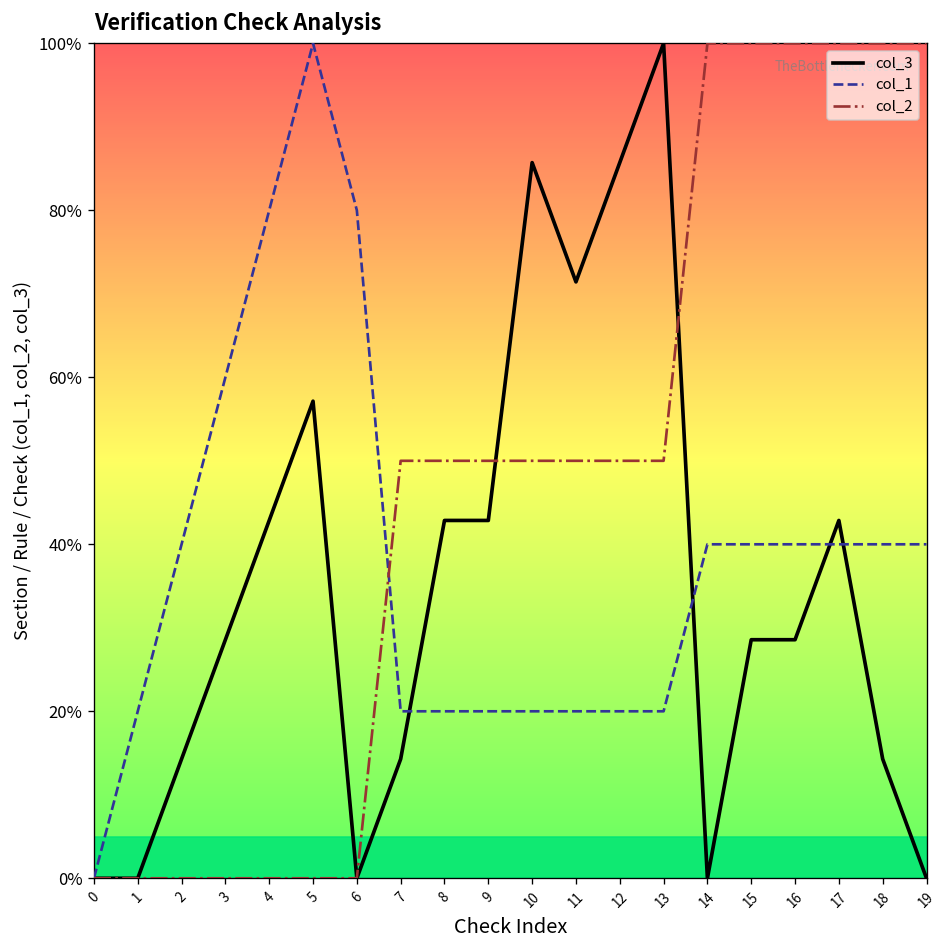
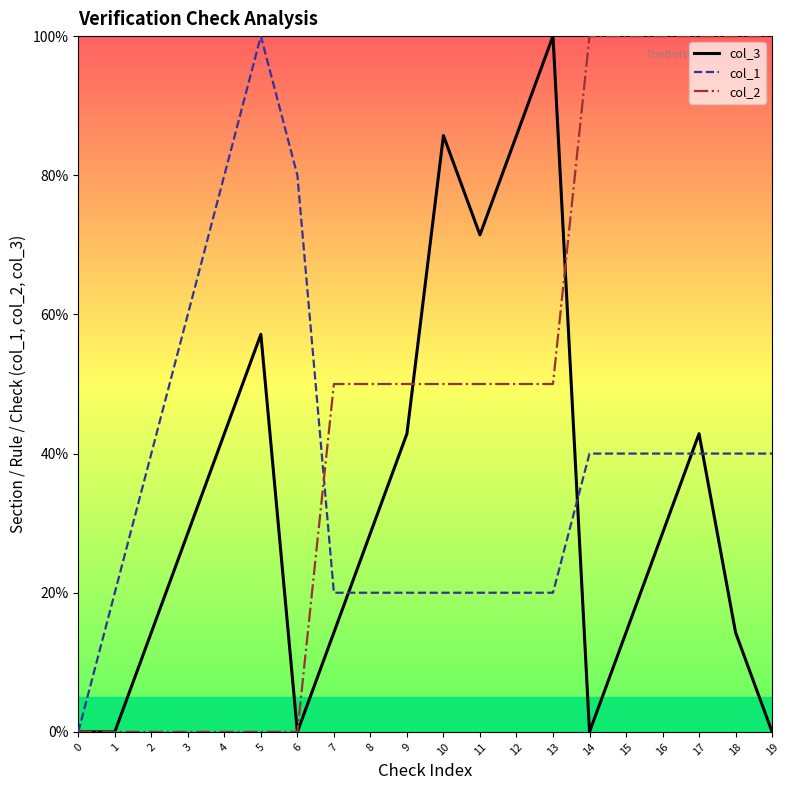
col_3, 8: 43% -> 29%
col_3, 15: 29% -> 14%
